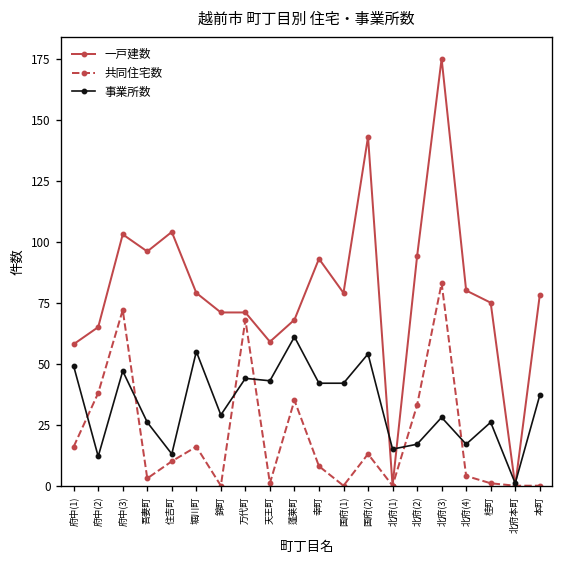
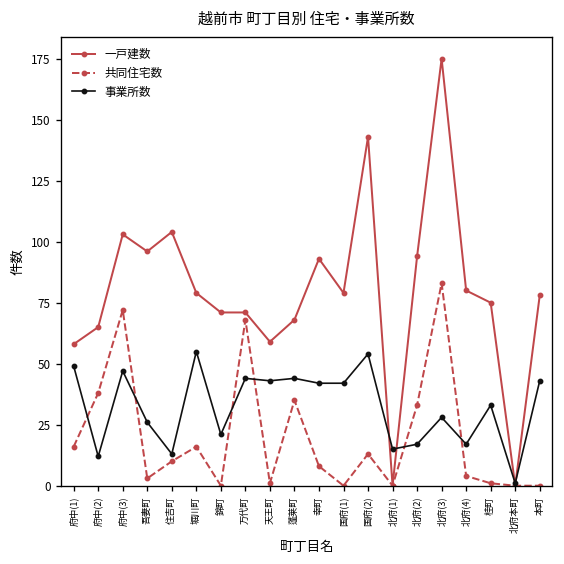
事業所数, 錦町: 29 -> 21
事業所数, 蓬莱町: 61 -> 44
事業所数, 桂町: 26 -> 33
事業所数, 本町: 37 -> 43
